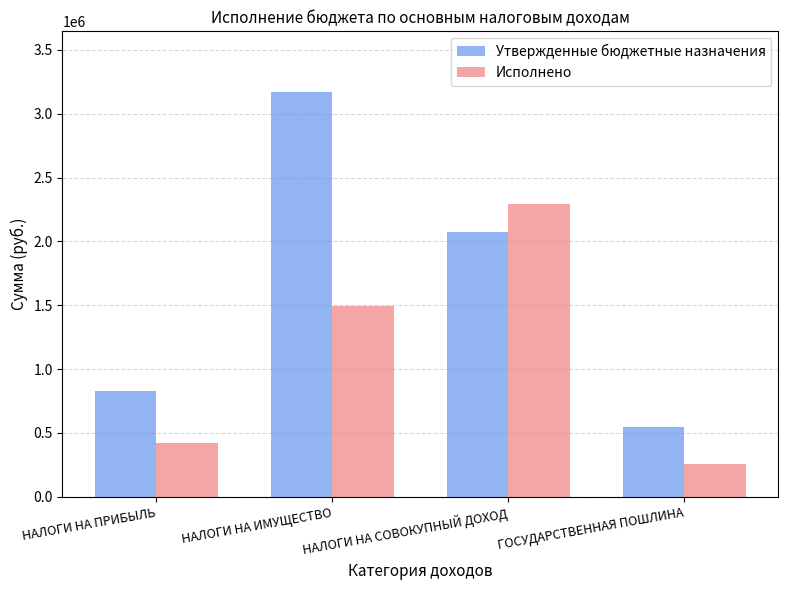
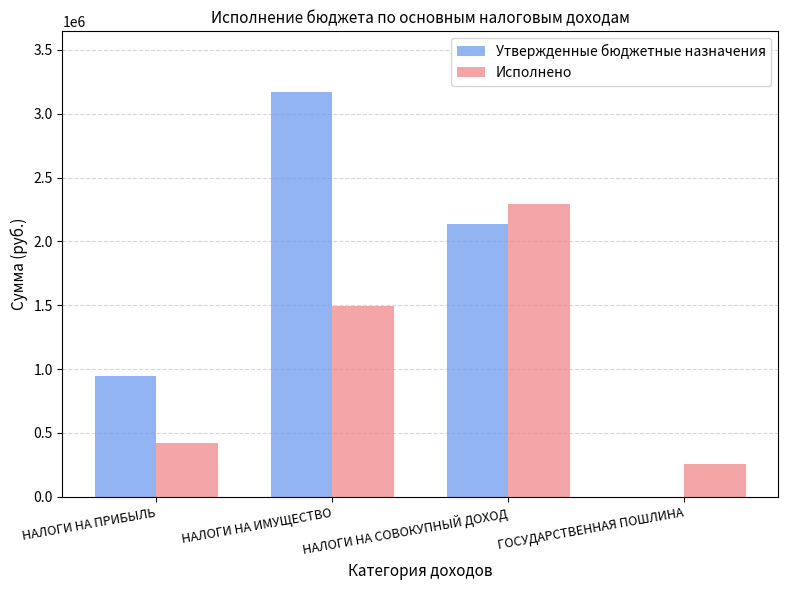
Утвержденные бюджетные назначения, НАЛОГИ НА ПРИБЫЛЬ: 830000 -> 940000
Утвержденные бюджетные назначения, НАЛОГИ НА СОВОКУПНЫЙ ДОХОД: 2070000 -> 2140000
Утвержденные бюджетные назначения, ГОСУДАРСТВЕННАЯ ПОШЛИНА: 550000 -> 0
